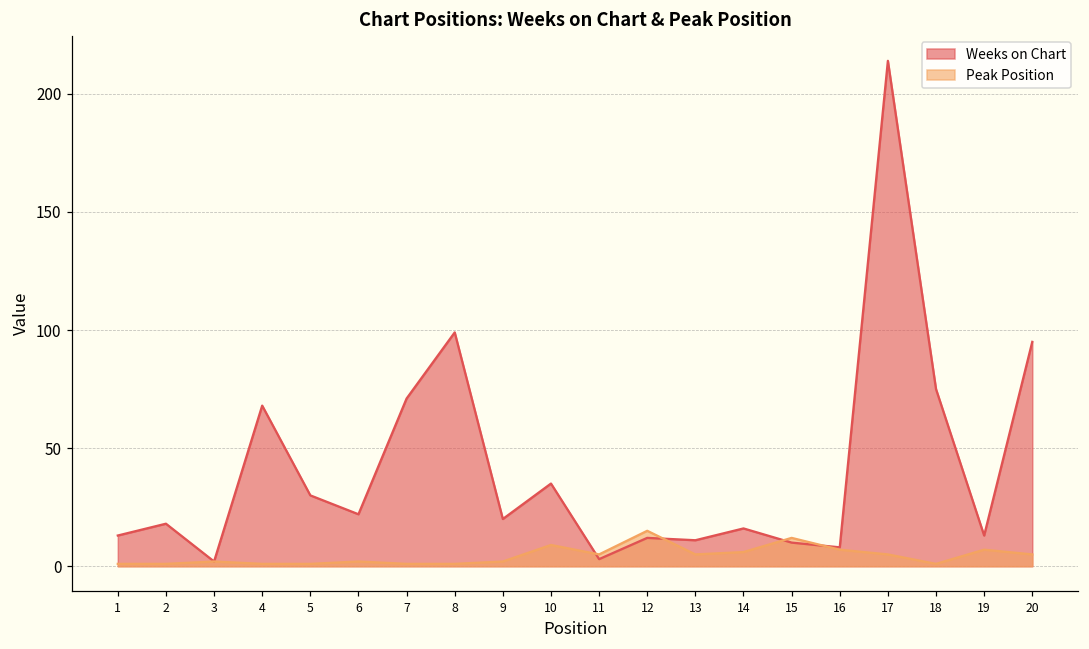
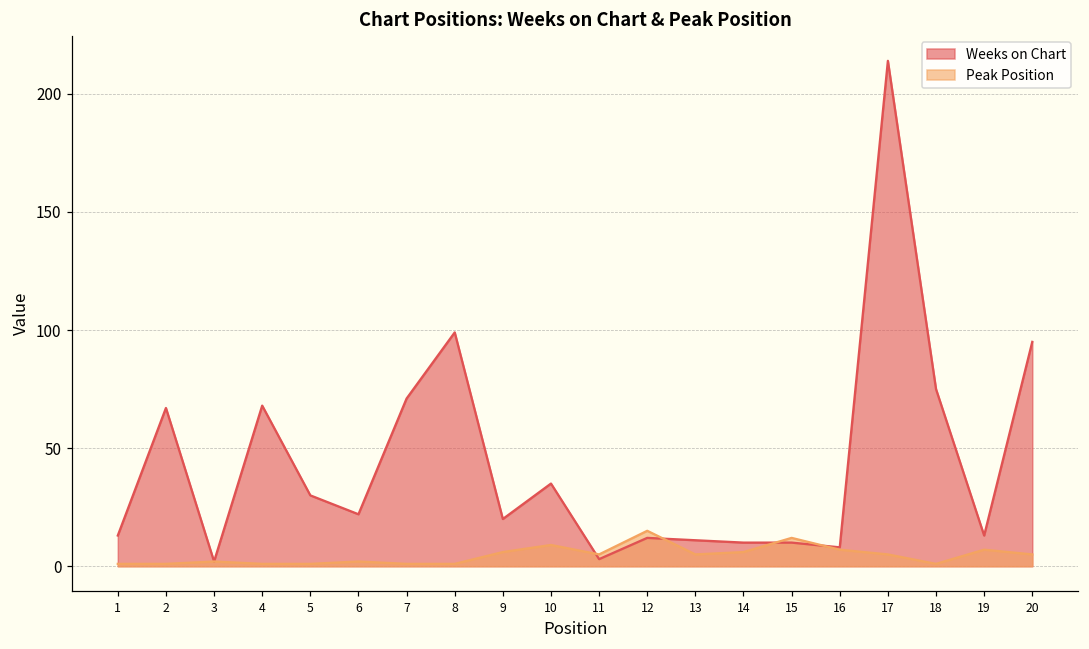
Weeks on Chart, 2: 18 -> 67
Peak Position, 9: 2 -> 6
Weeks on Chart, 14: 16 -> 10
